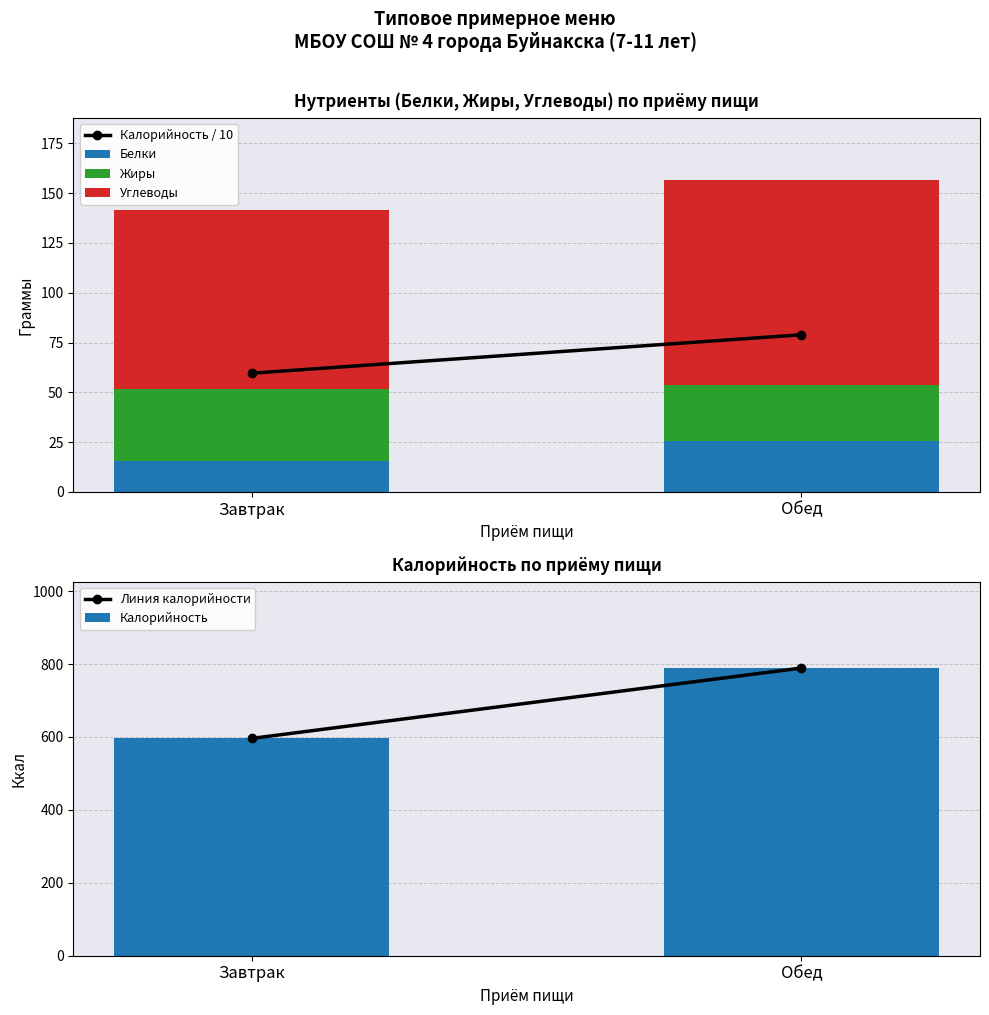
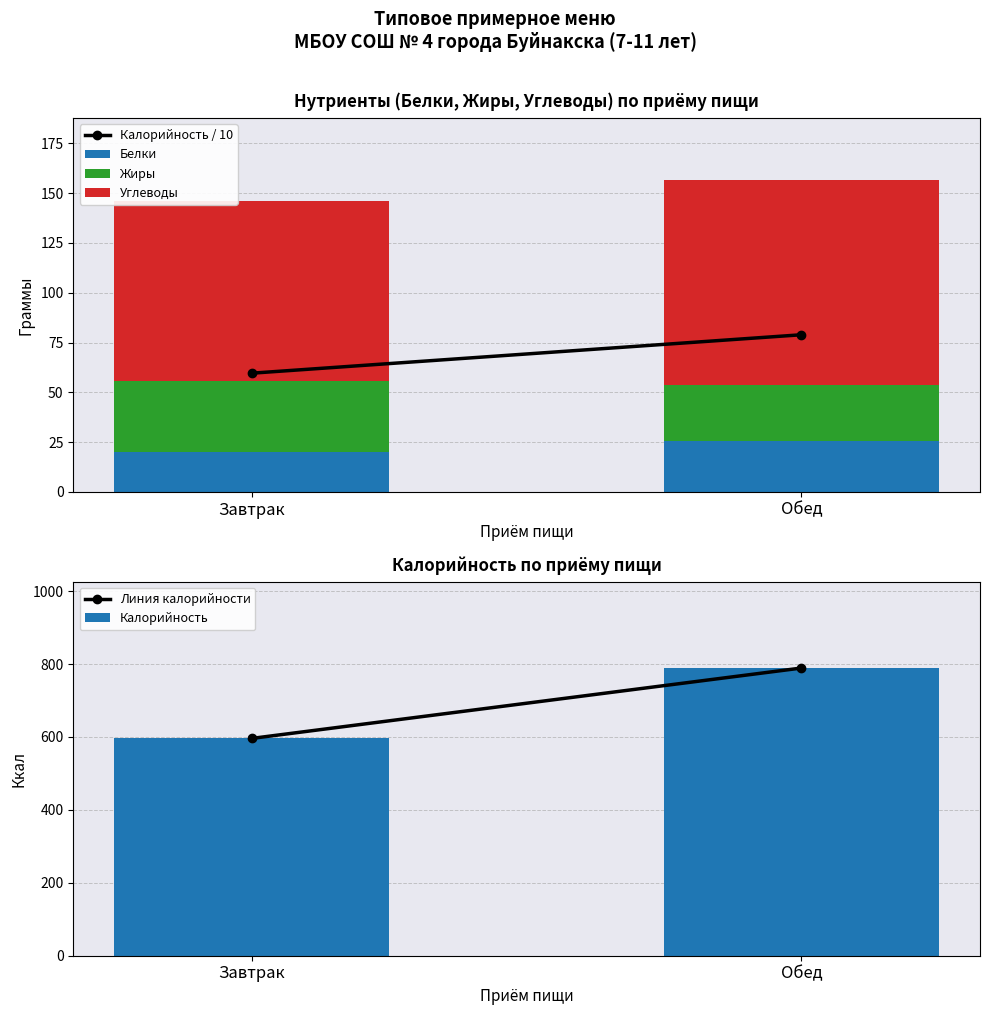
Нутриенты (Белки, Жиры, Углеводы) по приёму пищи, Белки, Завтрак: 16 -> 20
